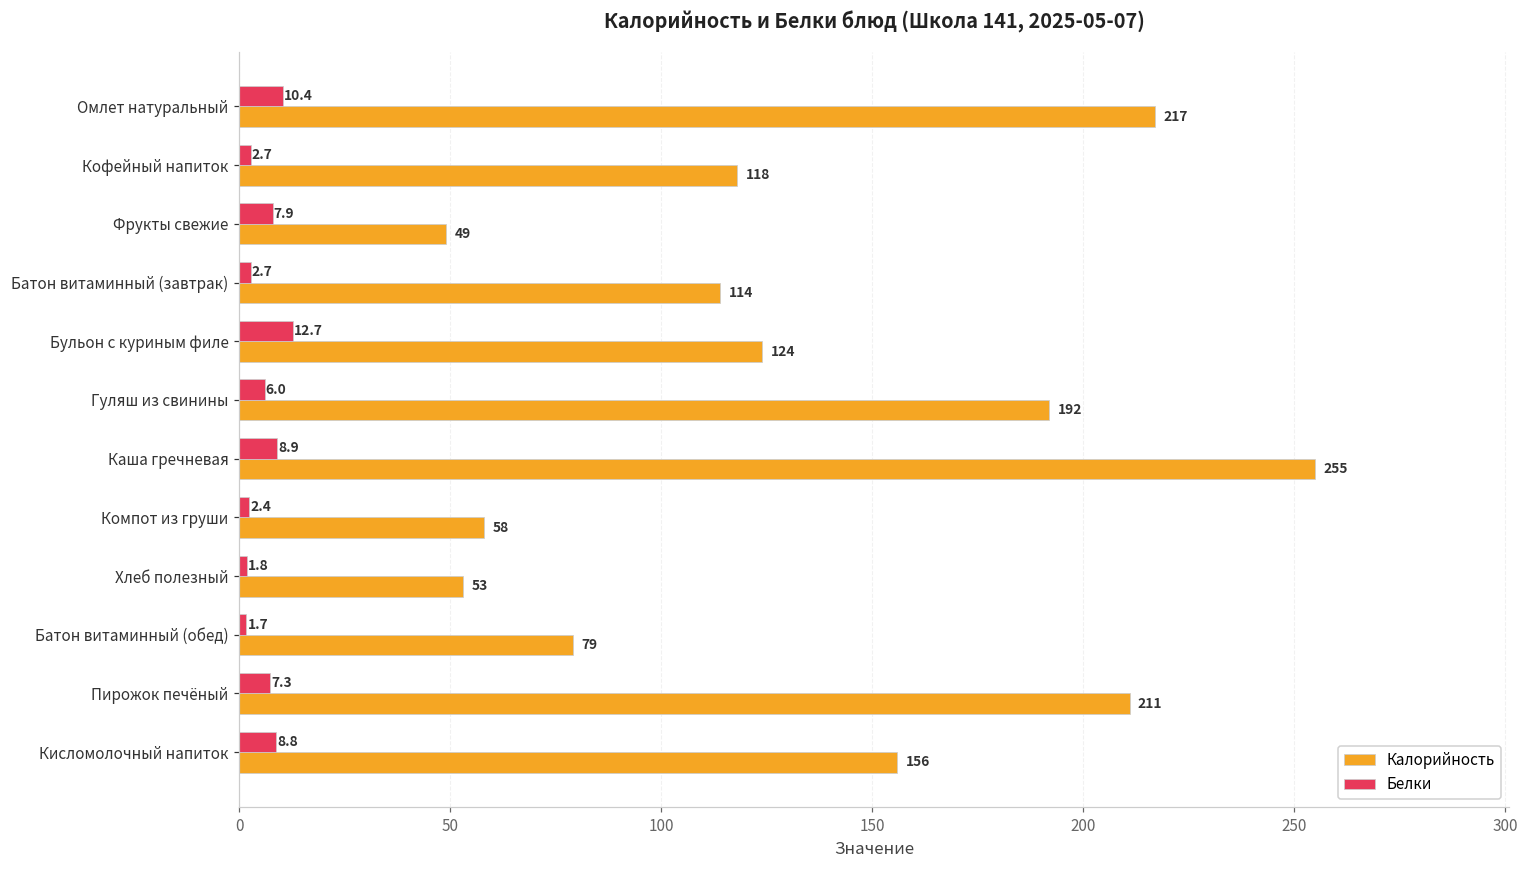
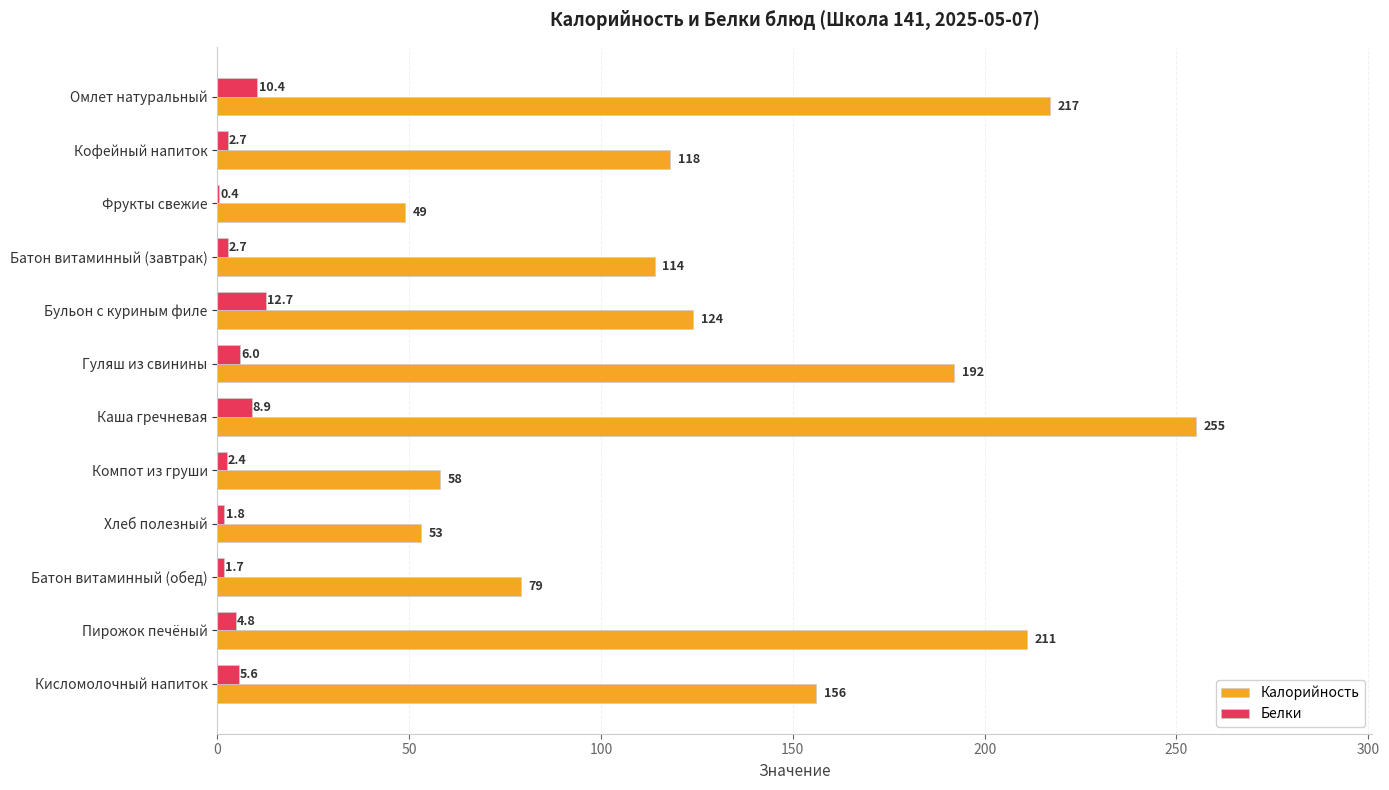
Белки, Фрукты свежие: 7.9 -> 0.4
Белки, Пирожок печёный: 7.3 -> 4.8
Белки, Кисломолочный напиток: 8.8 -> 5.6
